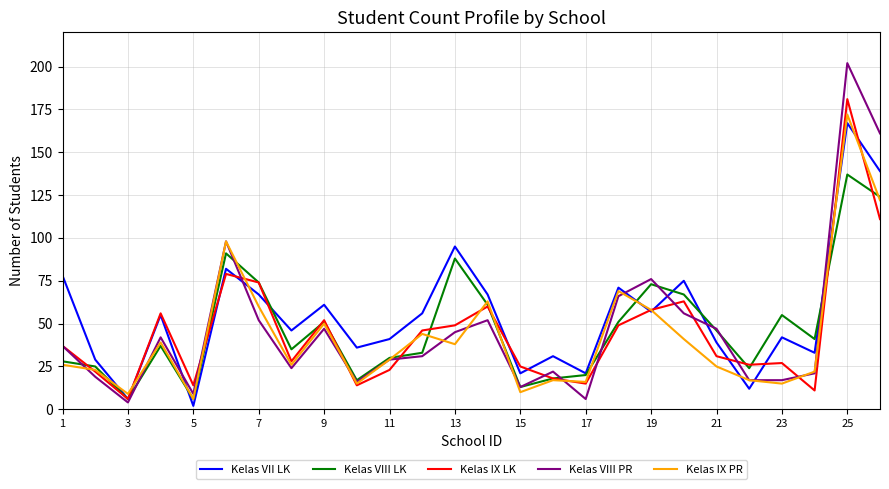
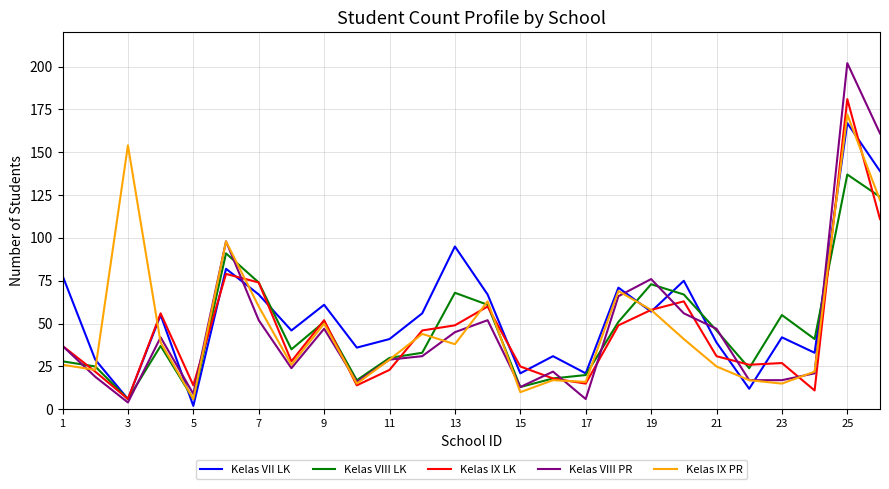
Kelas IX PR, 3: 9 -> 154
Kelas VIII LK, 13: 88 -> 68
